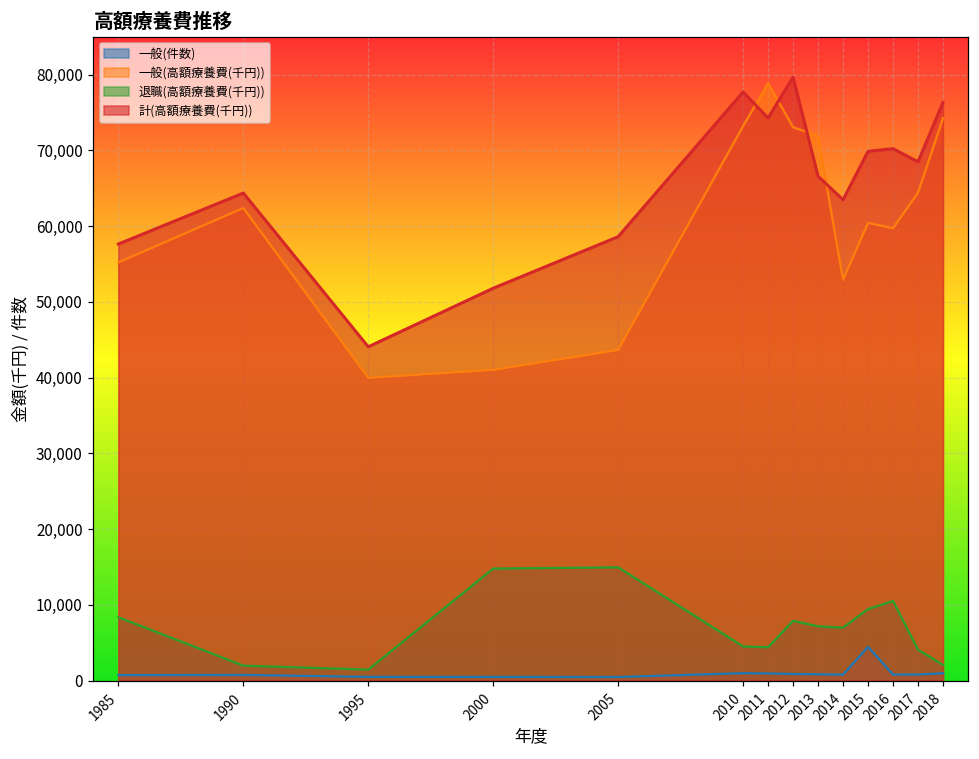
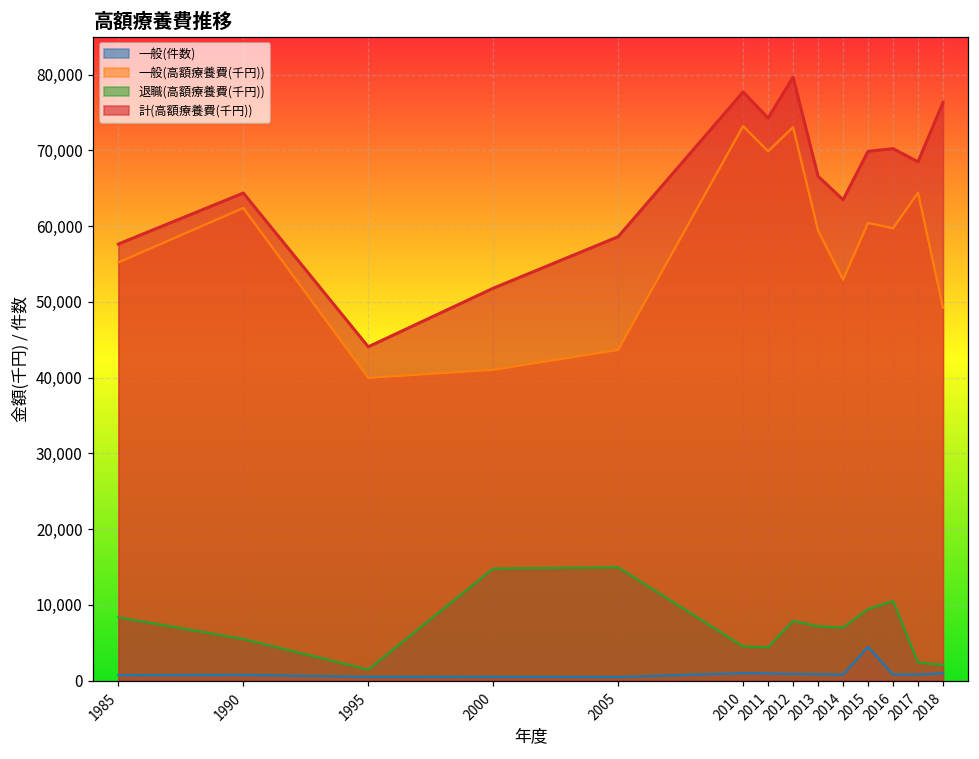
退職(高額療養費(千円)), 1990: 2,000 -> 5,000
一般(高額療養費(千円)), 2011: 79,000 -> 70,000
一般(高額療養費(千円)), 2013: 72,000 -> 59,000
退職(高額療養費(千円)), 2017: 4,000 -> 2,000
一般(高額療養費(千円)), 2018: 74,000 -> 49,000
